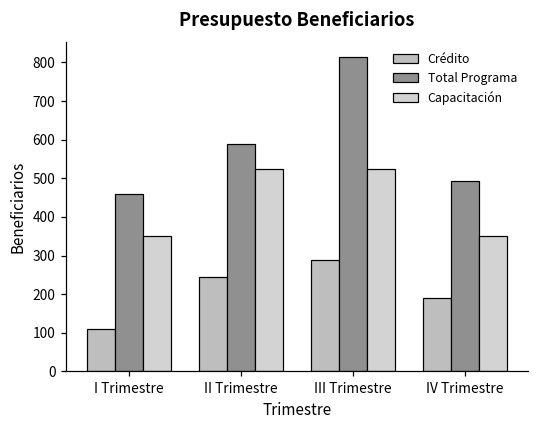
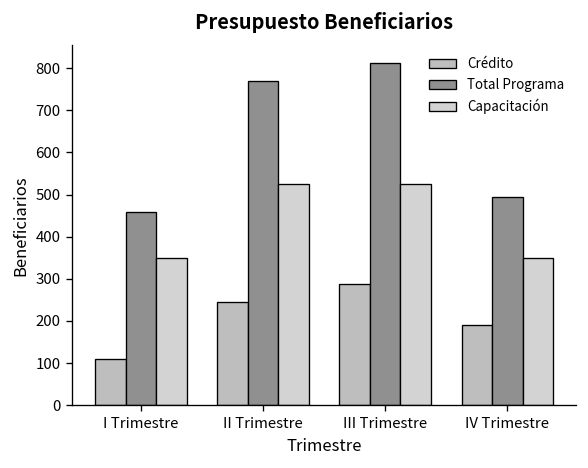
Total Programa, II Trimestre: 590 -> 770
